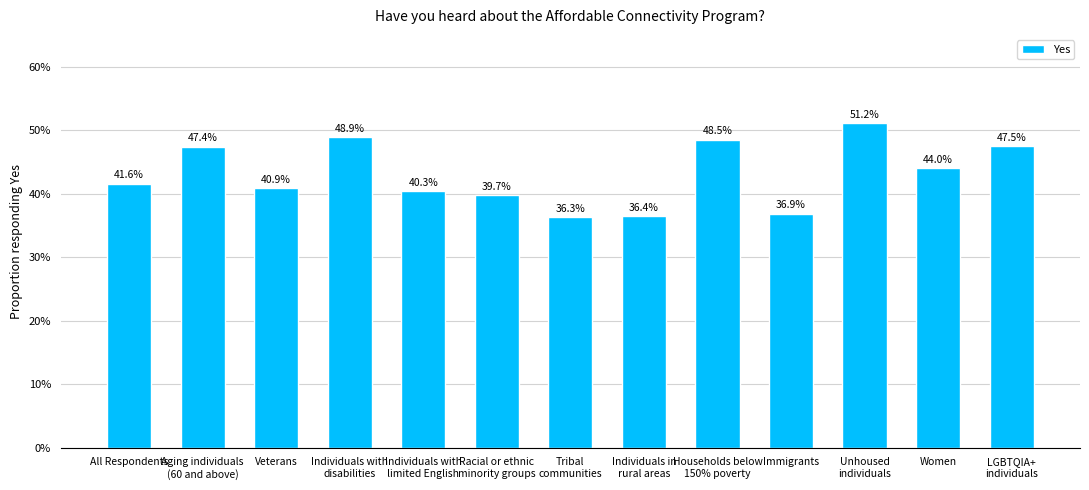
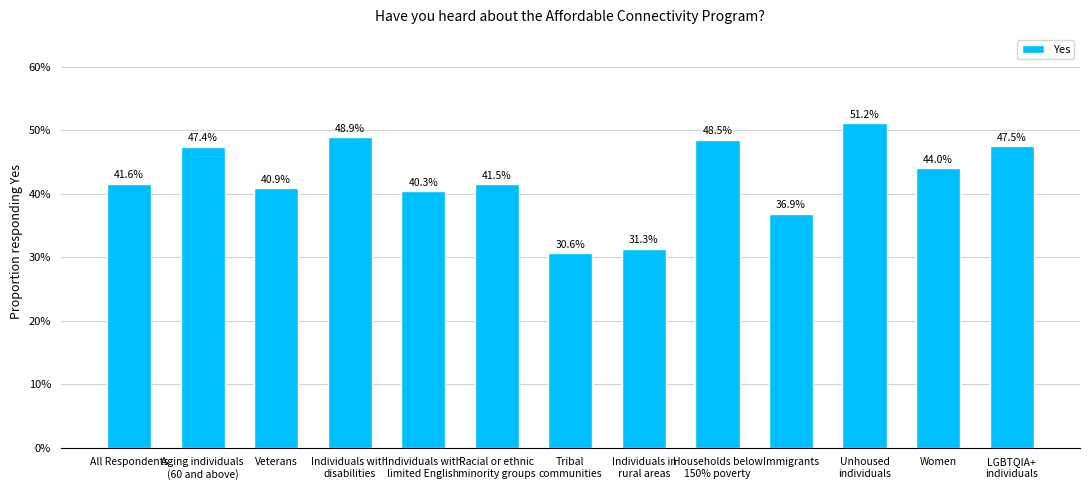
Racial or ethnic minority groups: 39.7% -> 41.5%
Tribal communities: 36.3% -> 30.6%
Individuals in rural areas: 36.4% -> 31.3%
